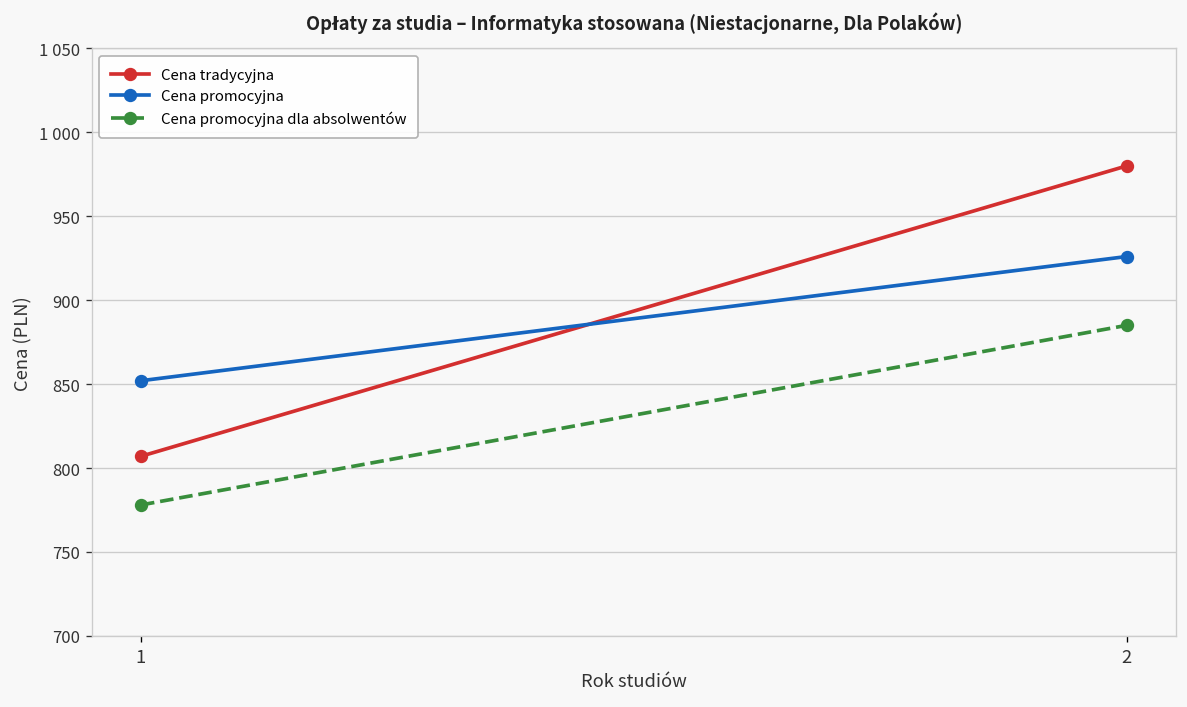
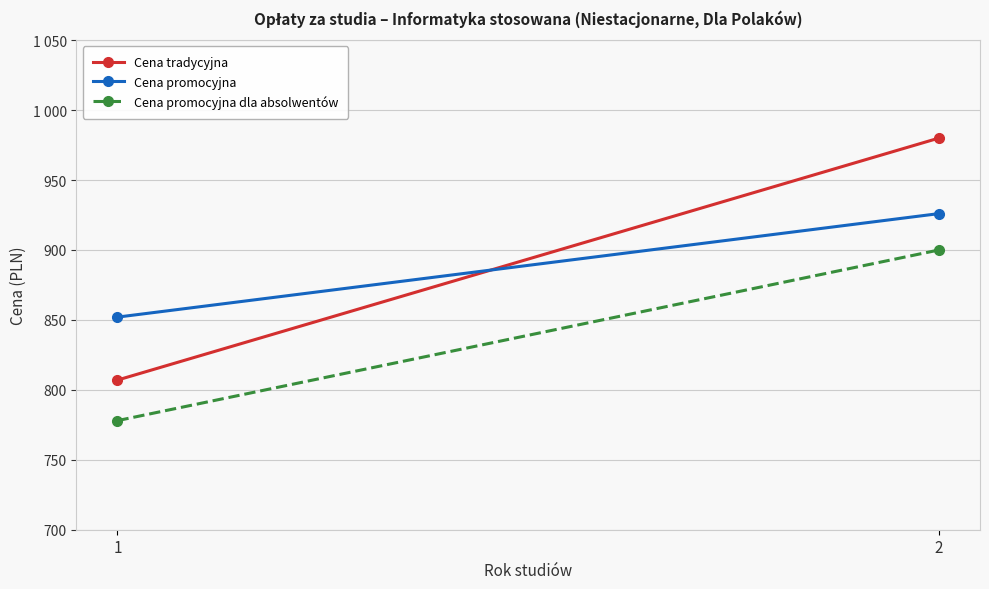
Cena promocyjna dla absolwentów, 2: 885 -> 900
